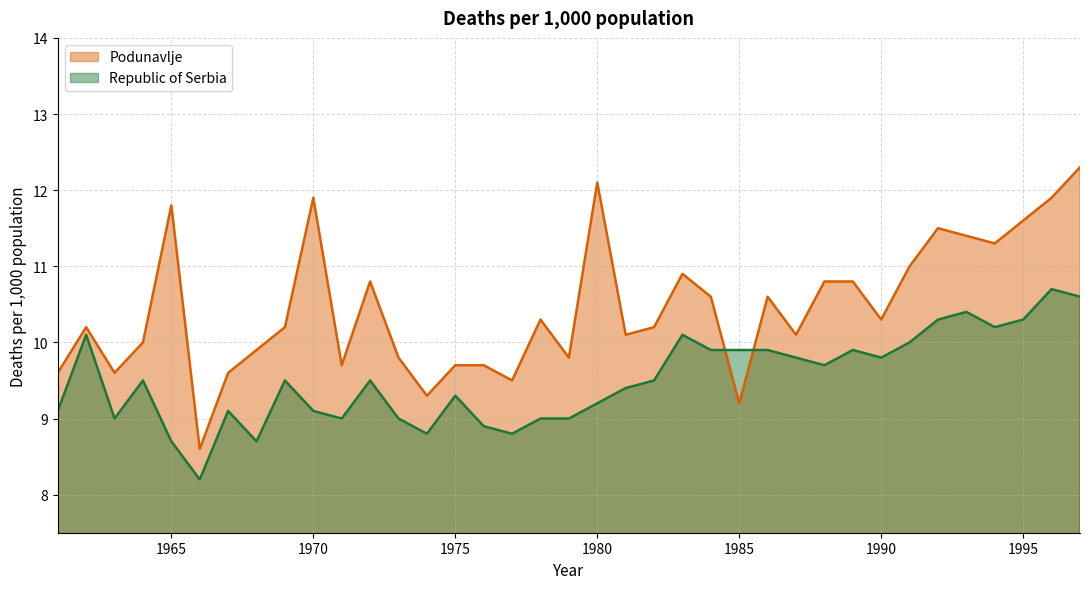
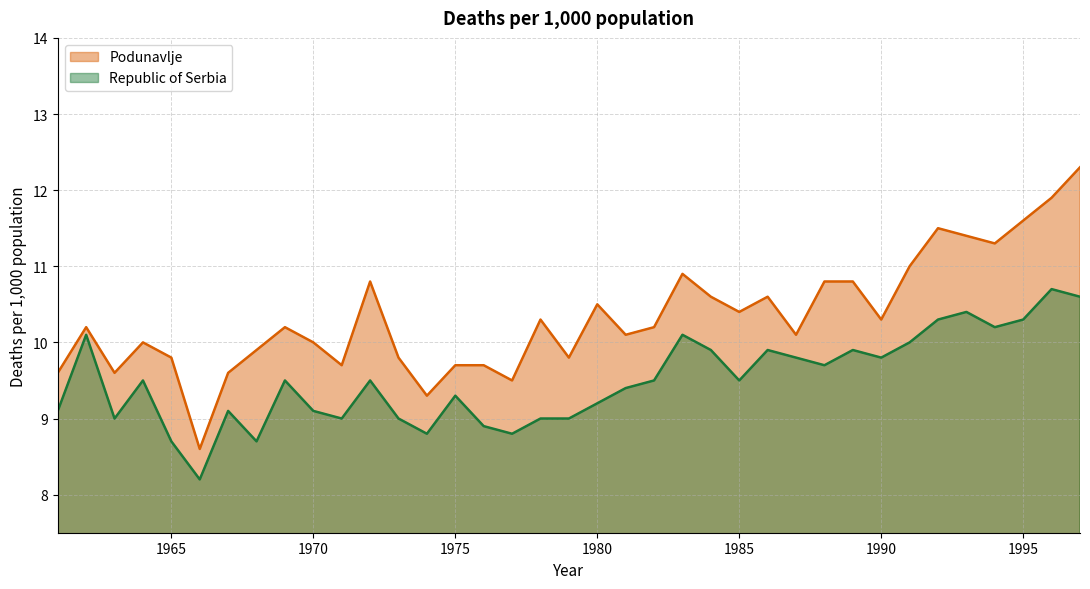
Podunavlje, 1965: 11.8 -> 9.8
Podunavlje, 1970: 11.9 -> 10.0
Podunavlje, 1980: 12.1 -> 10.5
Podunavlje, 1985: 9.2 -> 10.4
Republic of Serbia, 1985: 9.9 -> 9.5
